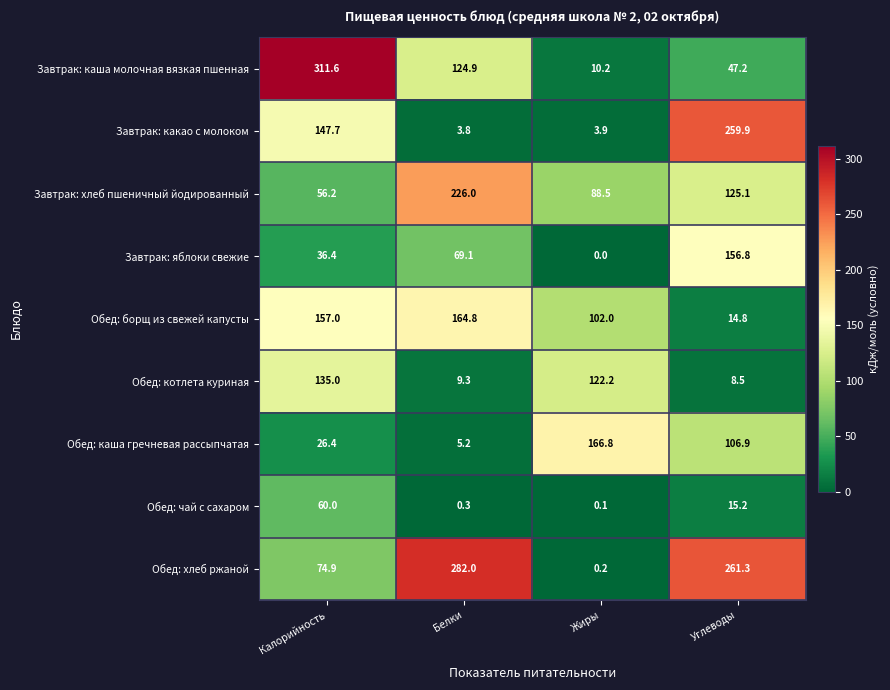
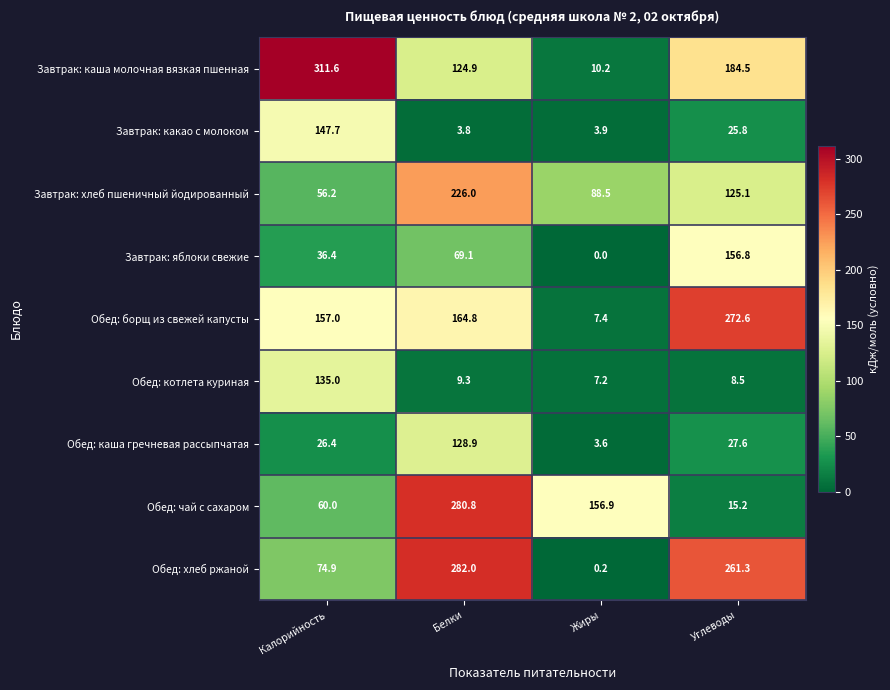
Завтрак: каша молочная вязкая пшенная, Углеводы: 47.2 -> 184.5
Завтрак: какао с молоком, Углеводы: 259.9 -> 25.8
Обед: борщ из свежей капусты, Жиры: 102.0 -> 7.4
Обед: борщ из свежей капусты, Углеводы: 14.8 -> 272.6
Обед: котлета куриная, Жиры: 122.2 -> 7.2
Обед: каша гречневая рассыпчатая, Белки: 5.2 -> 128.9
Обед: каша гречневая рассыпчатая, Жиры: 166.8 -> 3.6
Обед: каша гречневая рассыпчатая, Углеводы: 106.9 -> 27.6
Обед: чай с сахаром, Белки: 0.3 -> 280.8
Обед: чай с сахаром, Жиры: 0.1 -> 156.9
